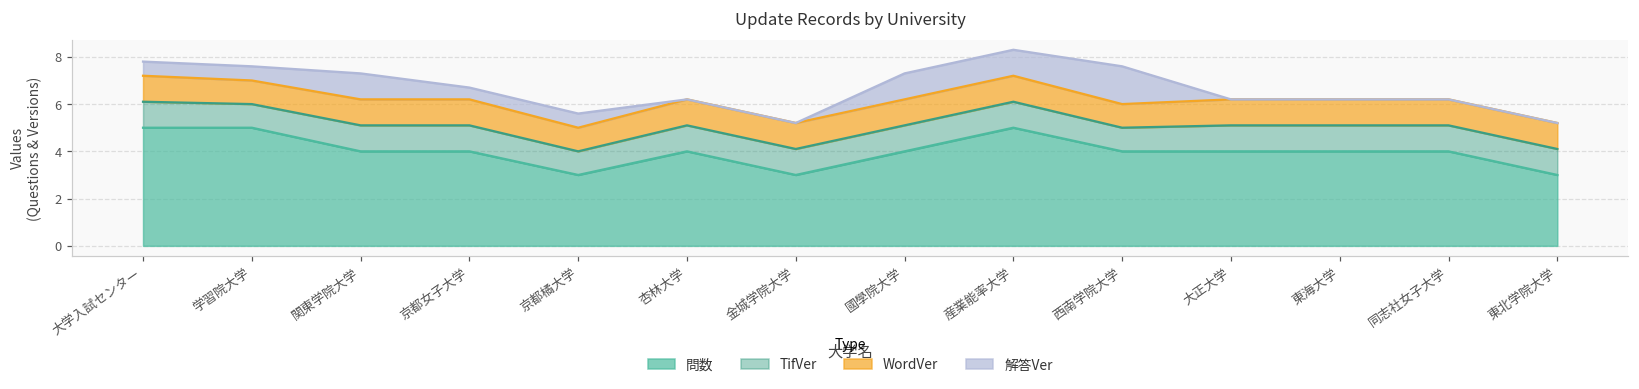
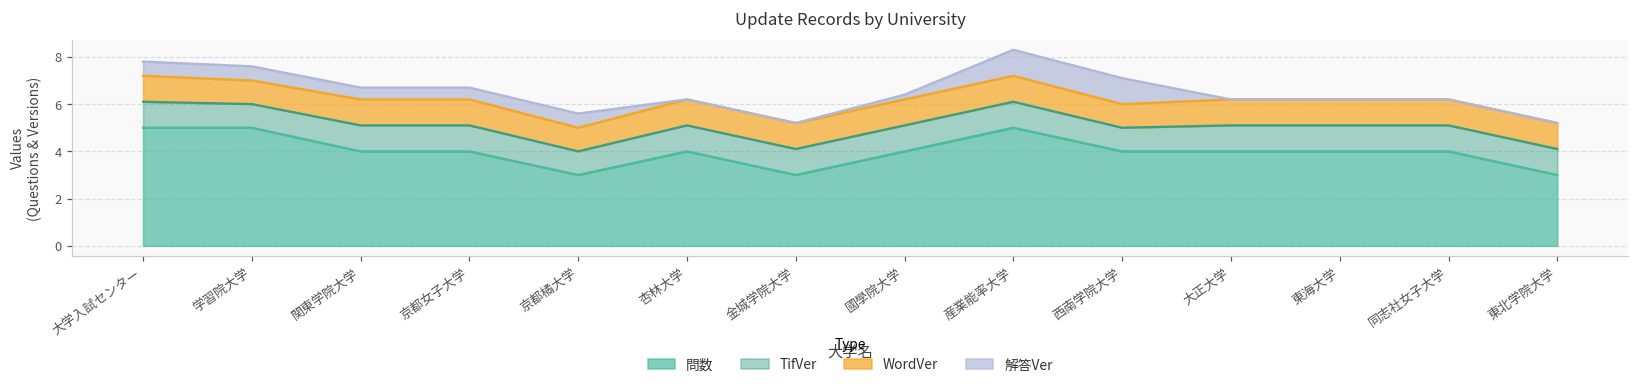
解答Ver, 関東学院大学: 1.1 -> 0.5
解答Ver, 國學院大学: 1.1 -> 0.2
解答Ver, 西南学院大学: 1.6 -> 1.1
